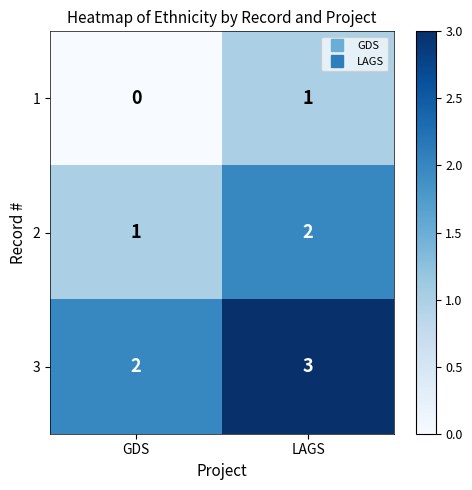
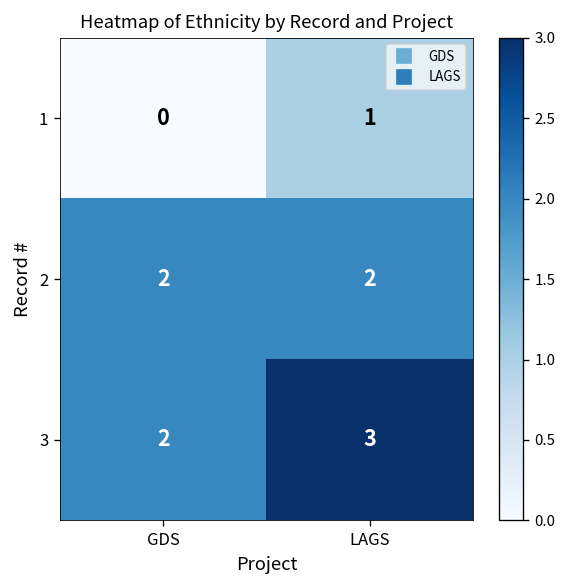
2, GDS: 1 -> 2
